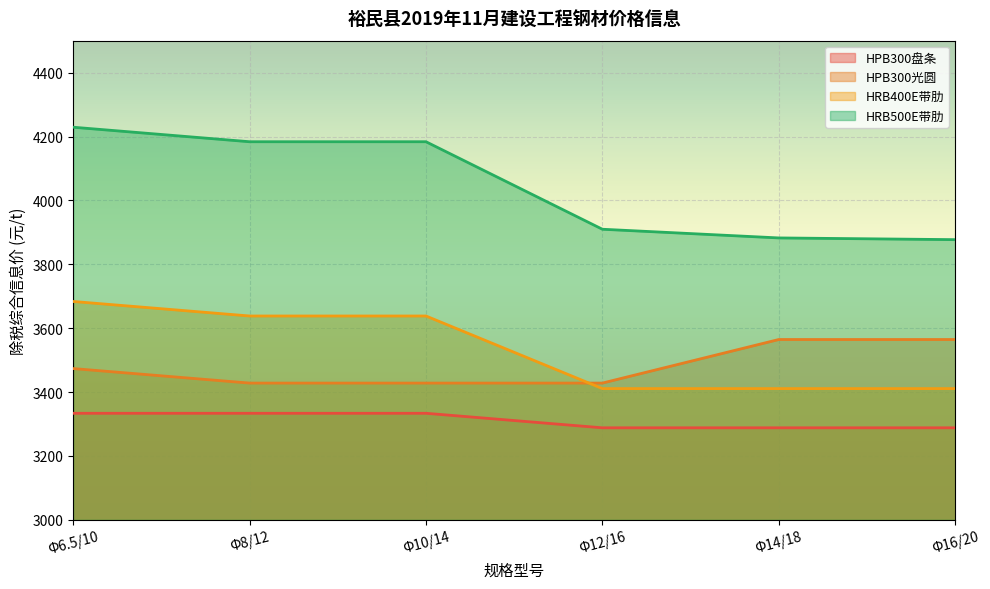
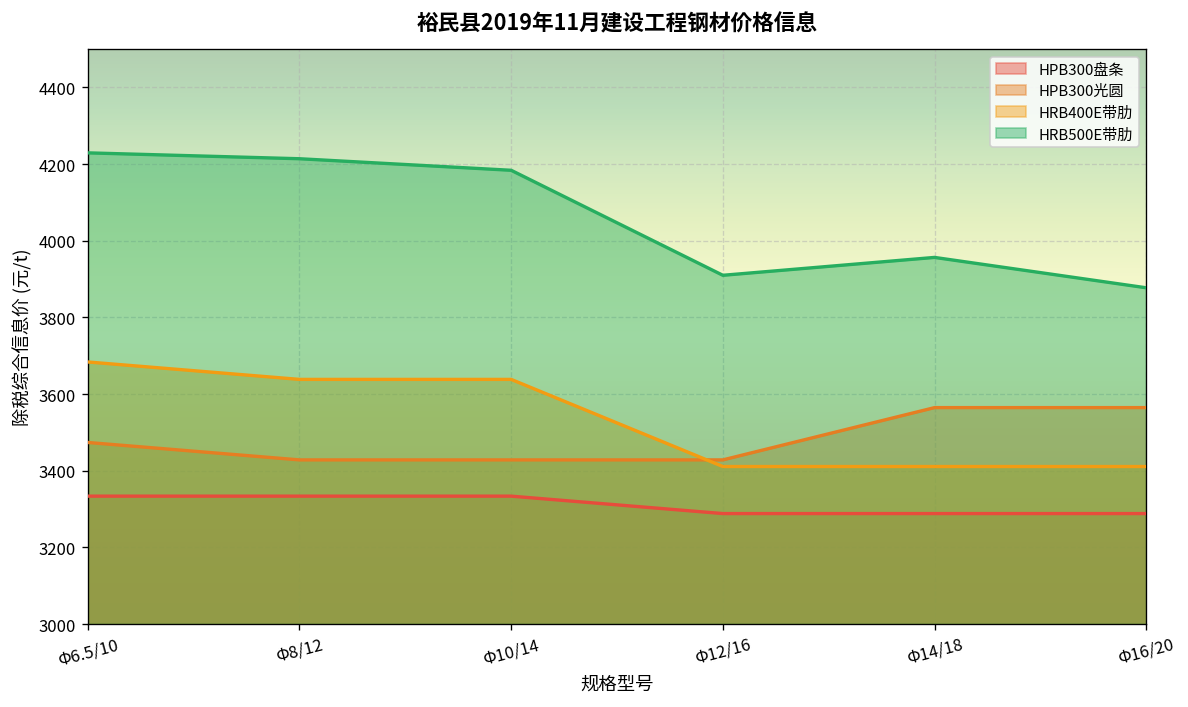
HRB500E带肋, Φ8/12: 4180 -> 4210
HRB500E带肋, Φ14/18: 3880 -> 3960
